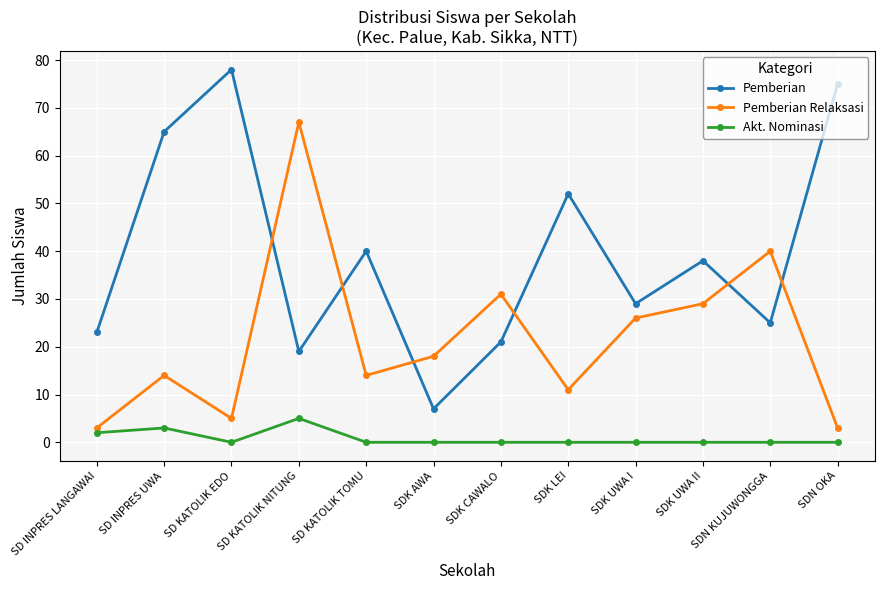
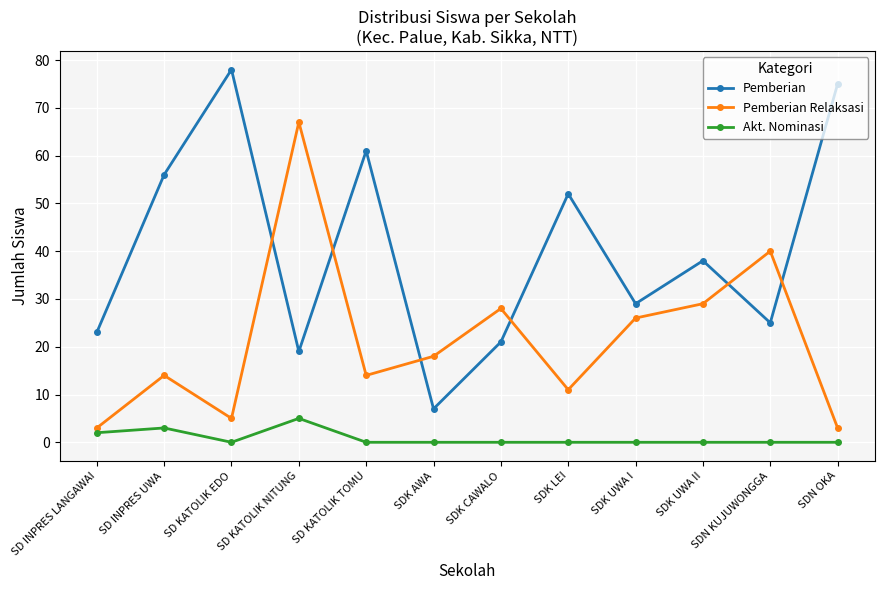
Pemberian, SD INPRES UWA: 65 -> 56
Pemberian, SD KATOLIK TOMU: 40 -> 61
Pemberian Relaksasi, SDK CAWALO: 31 -> 28
